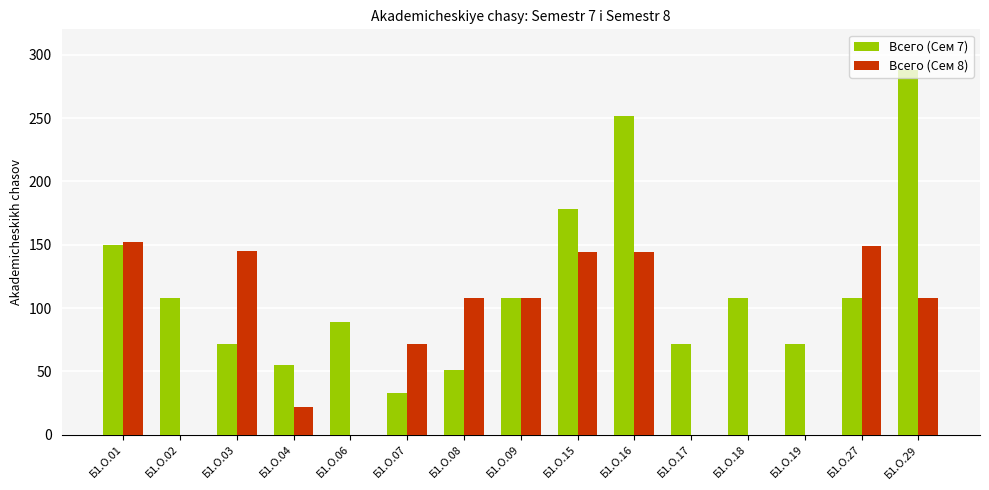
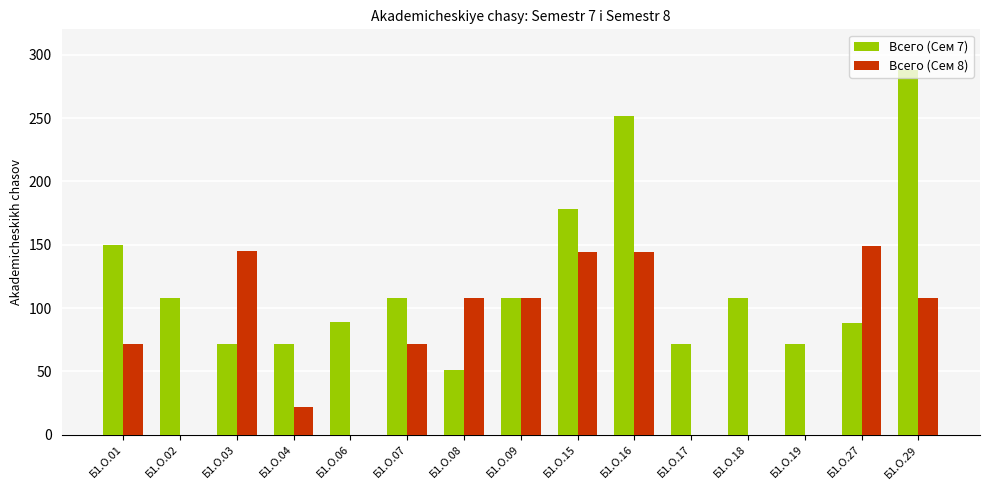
Всего (Сем 8), Б1.О.01: 152 -> 72
Всего (Сем 7), Б1.О.04: 55 -> 72
Всего (Сем 7), Б1.О.07: 33 -> 108
Всего (Сем 7), Б1.О.27: 108 -> 88
